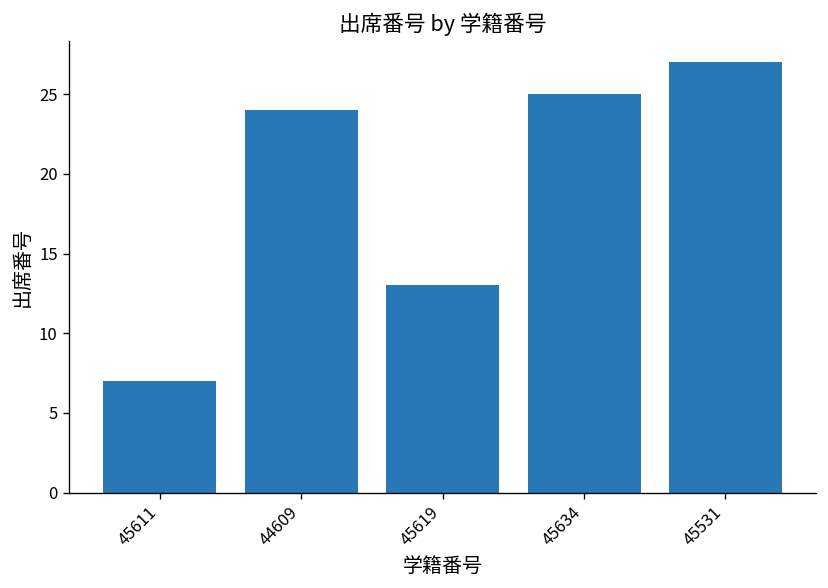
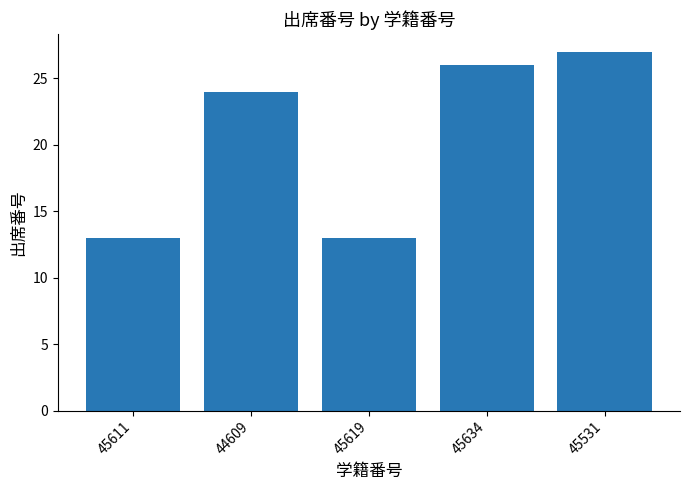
45611: 7 -> 13
45634: 25 -> 26
